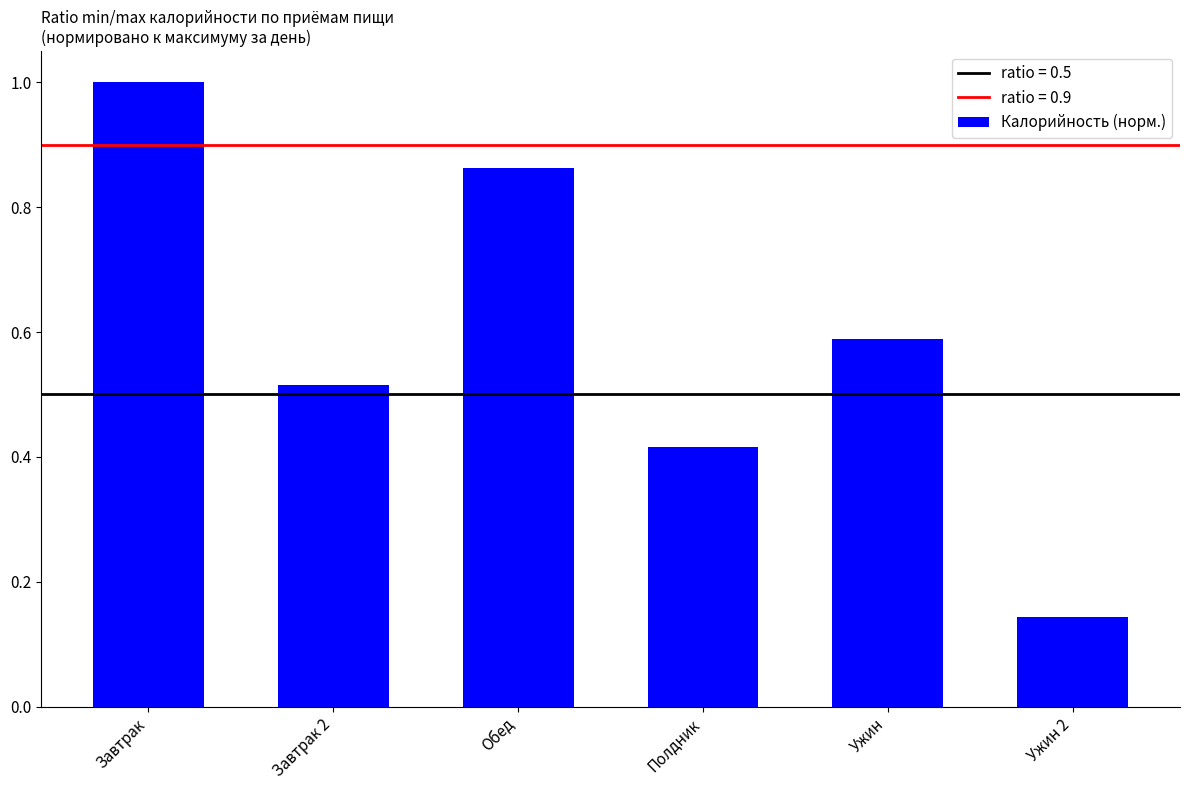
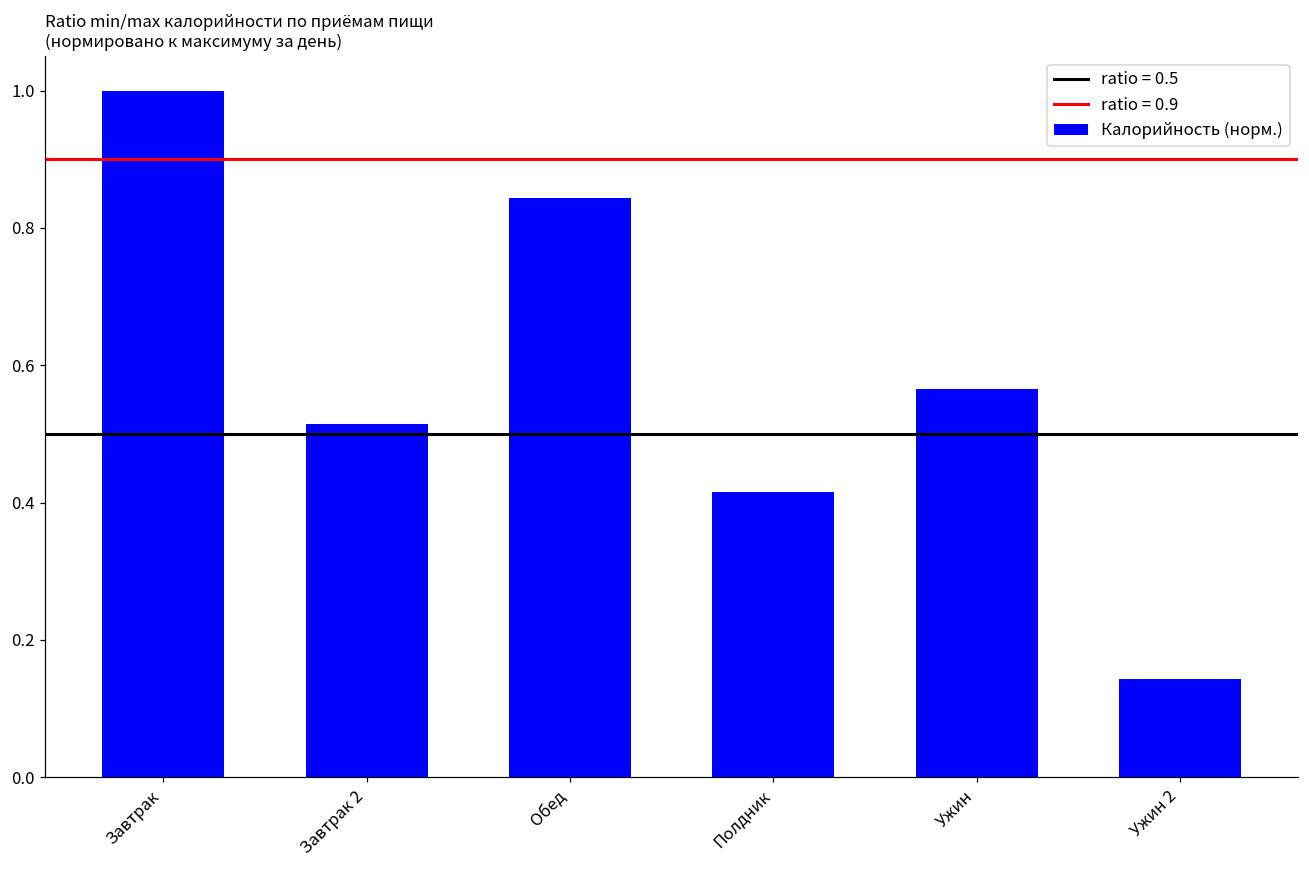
Обед: 0.86 -> 0.84
Ужин: 0.59 -> 0.57
